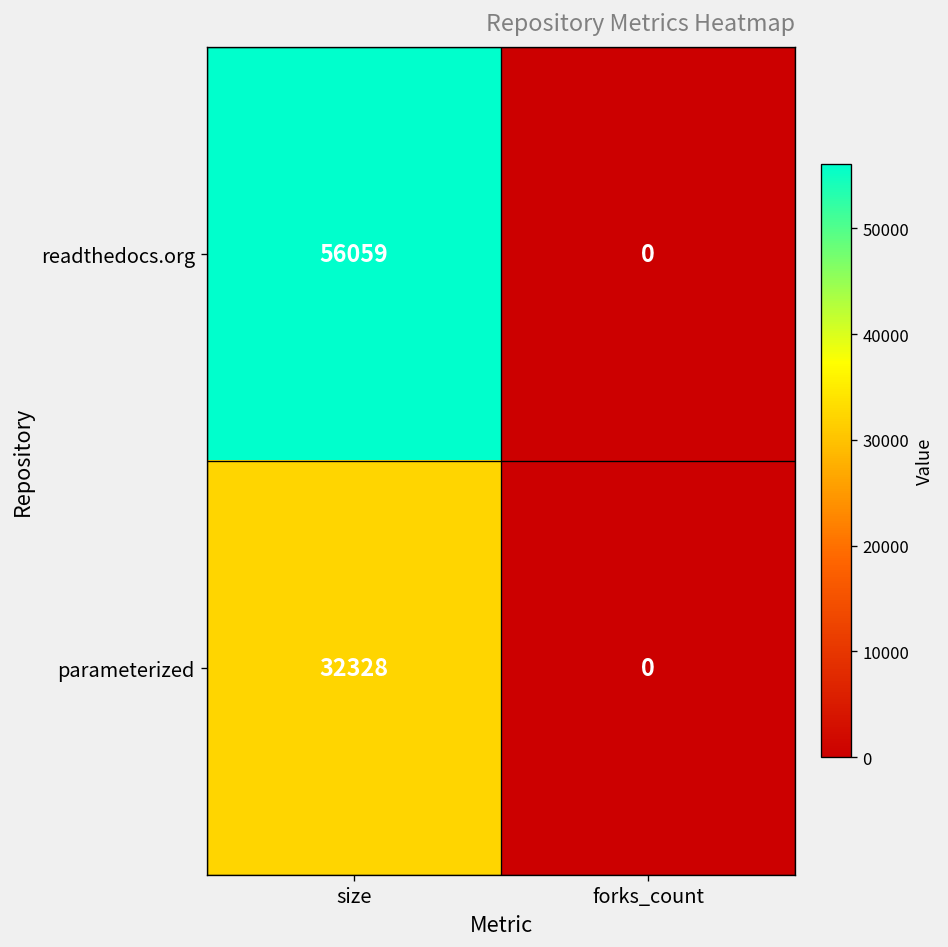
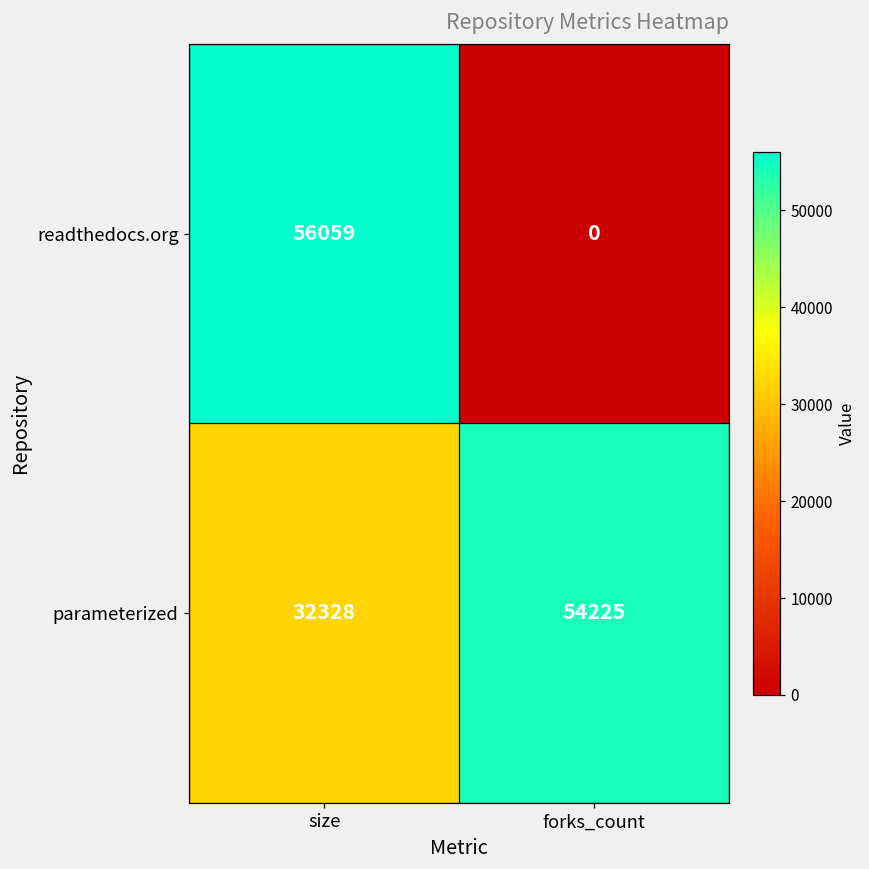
parameterized, forks_count: 0 -> 54225
